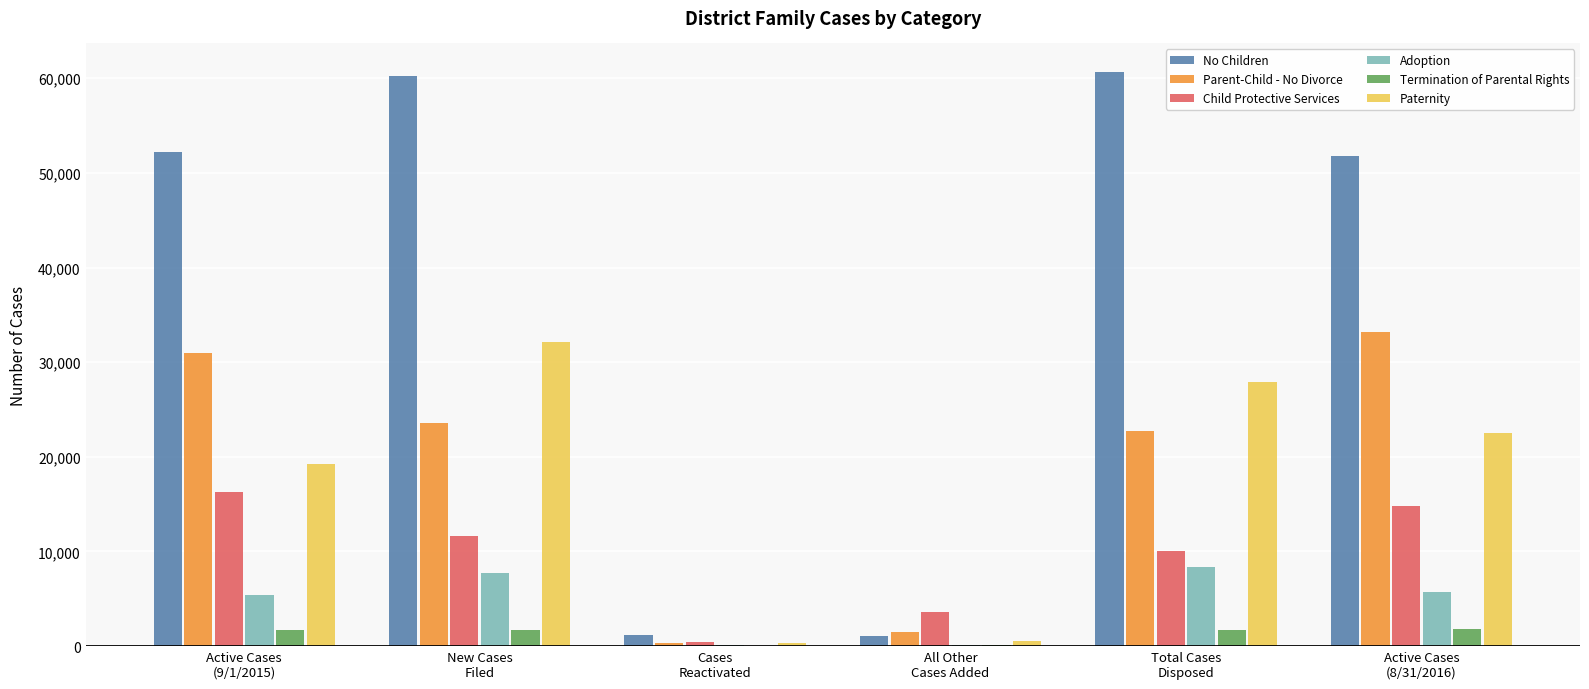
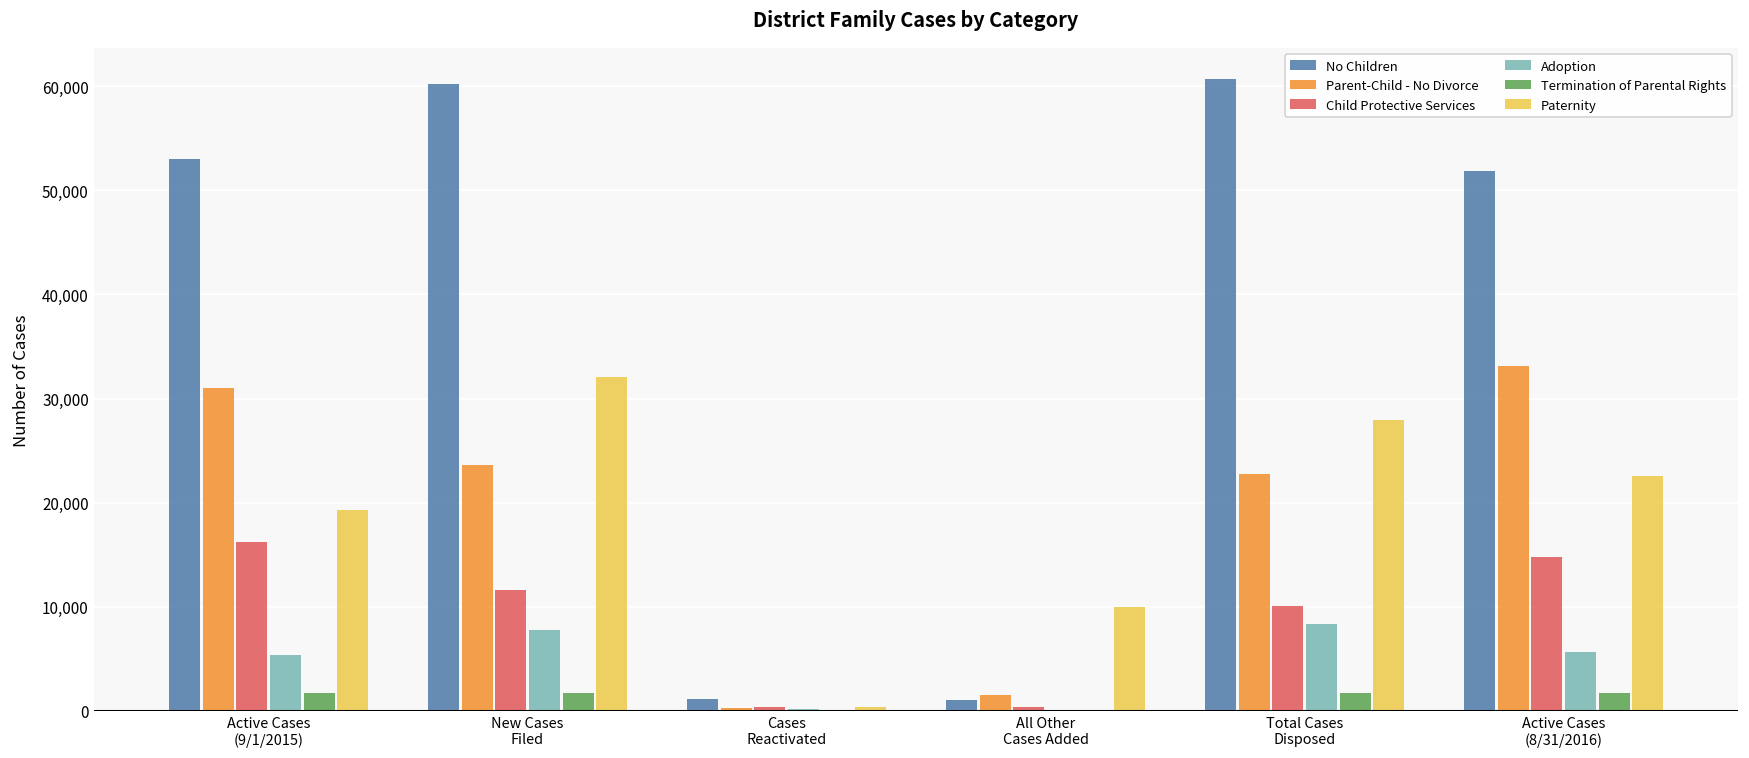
No Children, Active Cases (9/1/2015): 52,000 -> 53,000
Child Protective Services, All Other Cases Added: 4,000 -> 0
Paternity, All Other Cases Added: 1,000 -> 10,000
